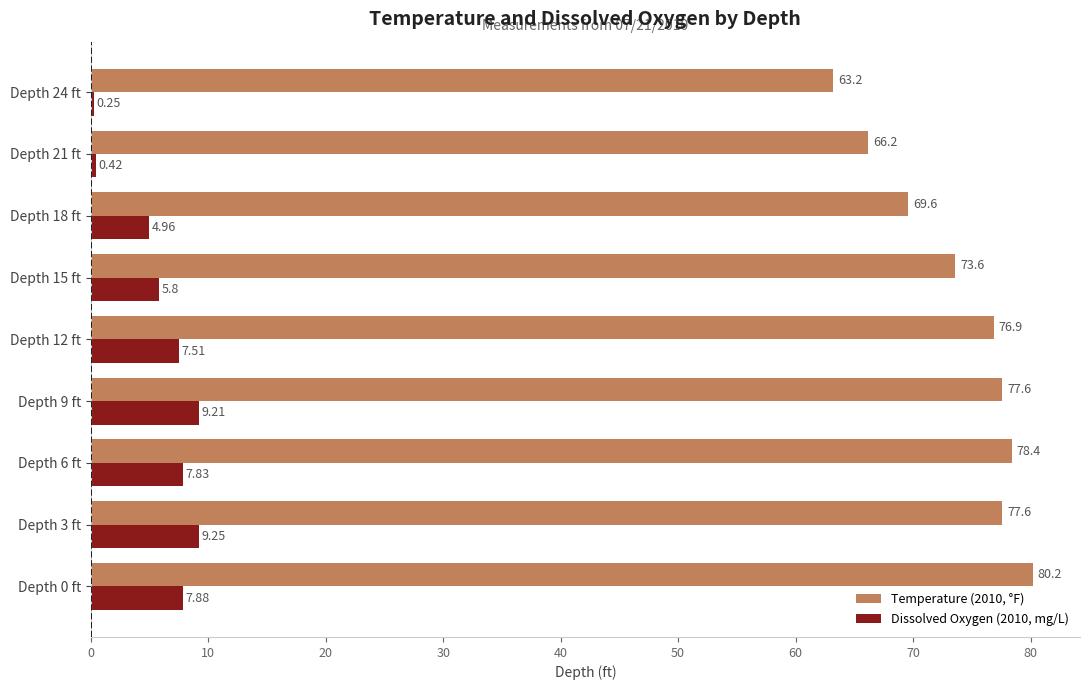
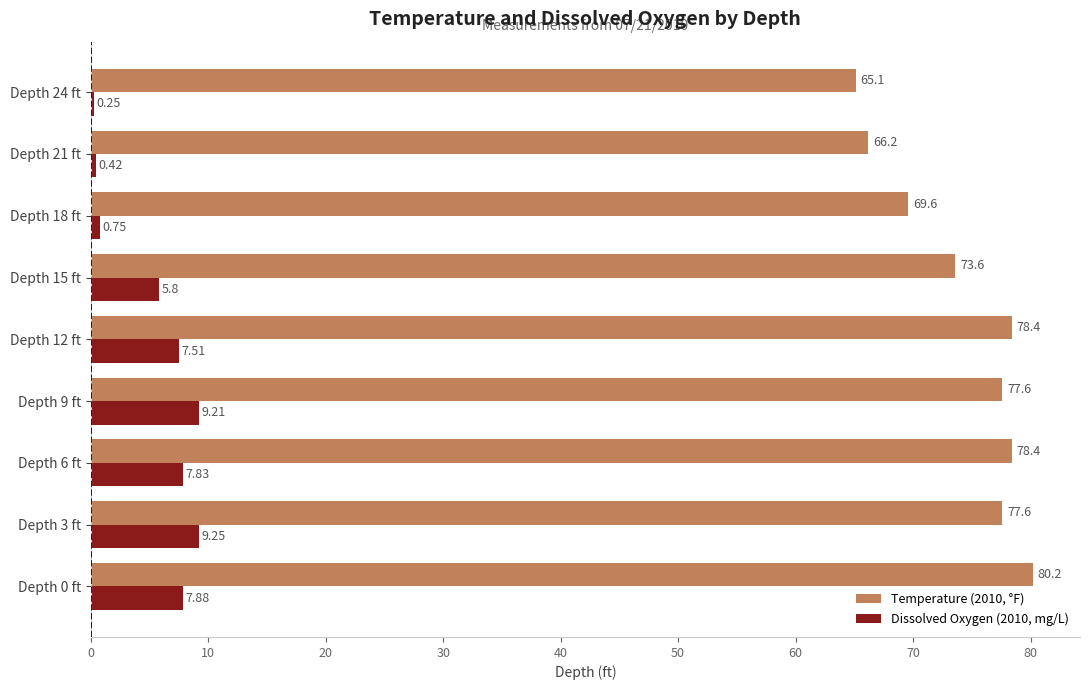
Temperature (2010, °F), Depth 24 ft: 63.2 -> 65.1
Dissolved Oxygen (2010, mg/L), Depth 18 ft: 4.96 -> 0.75
Temperature (2010, °F), Depth 12 ft: 76.9 -> 78.4
